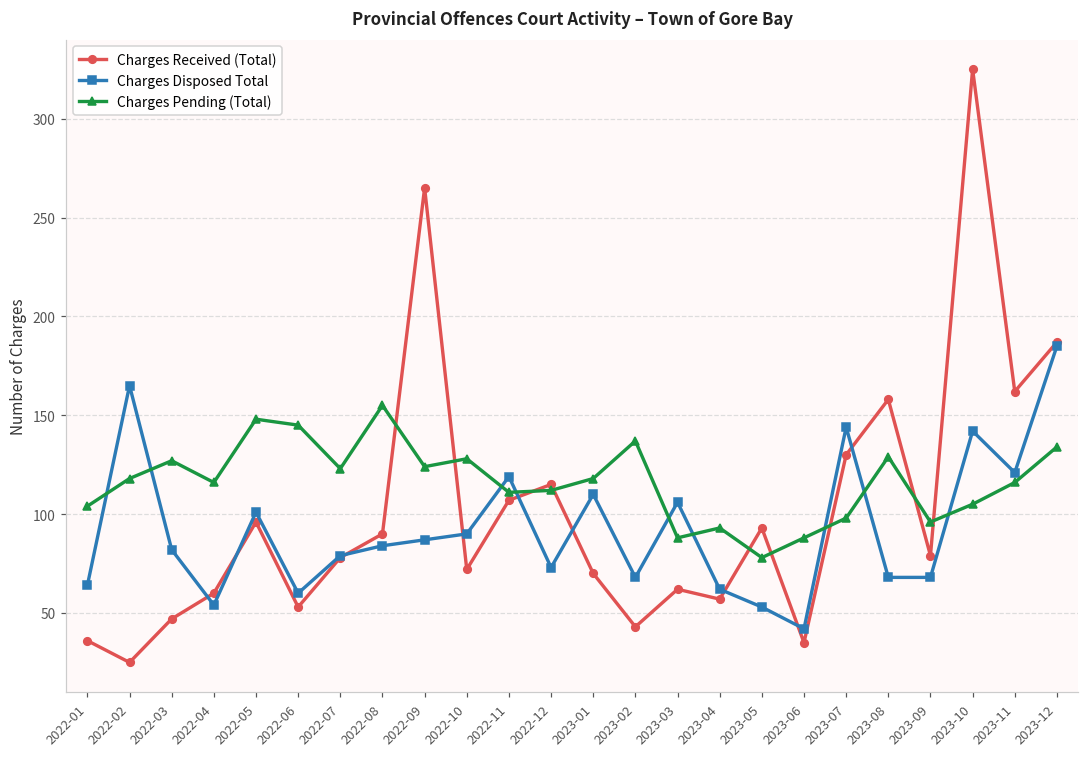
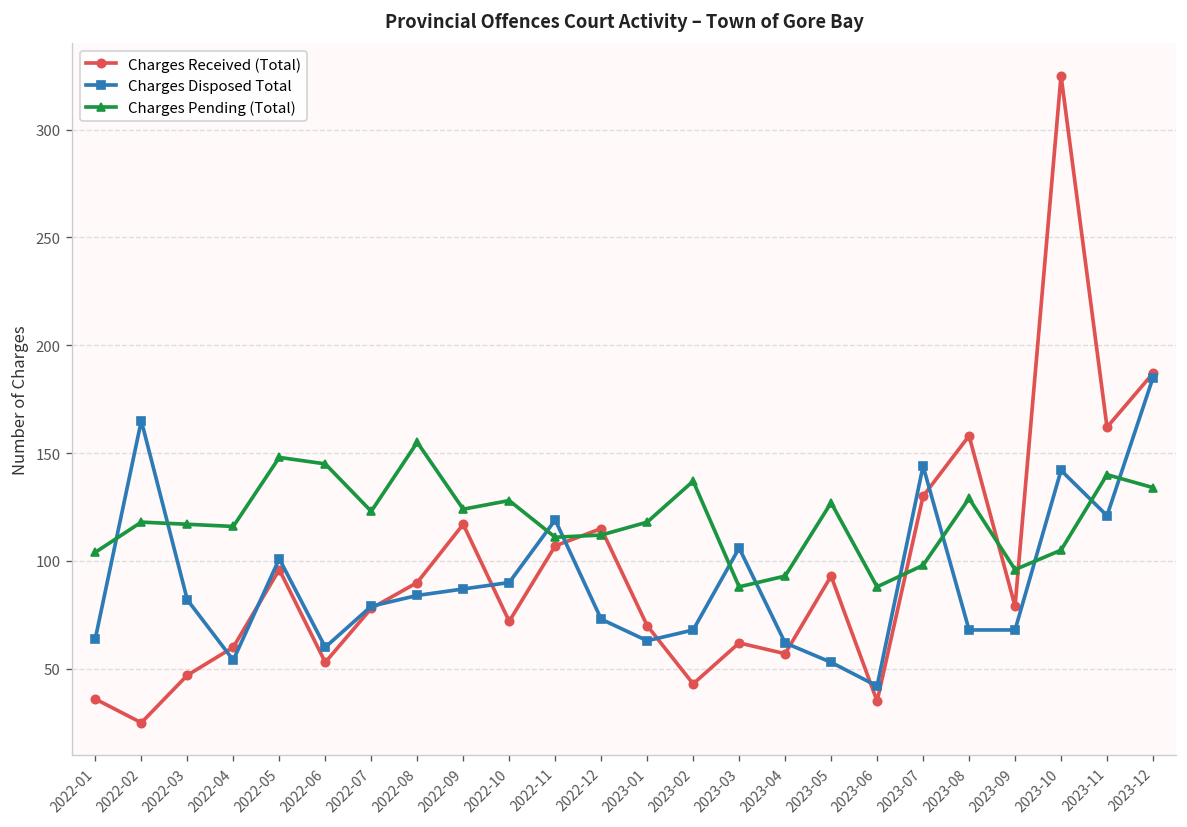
Charges Pending (Total), 2022-03: 127 -> 117
Charges Received (Total), 2022-09: 265 -> 117
Charges Disposed Total, 2023-01: 110 -> 63
Charges Pending (Total), 2023-05: 78 -> 127
Charges Pending (Total), 2023-11: 116 -> 140
